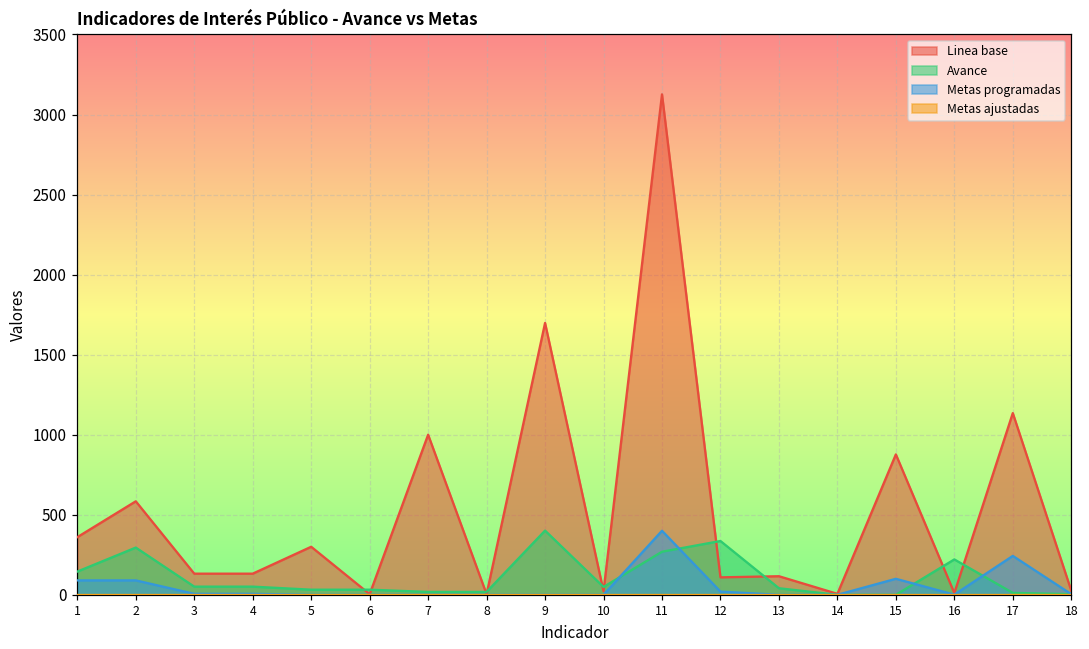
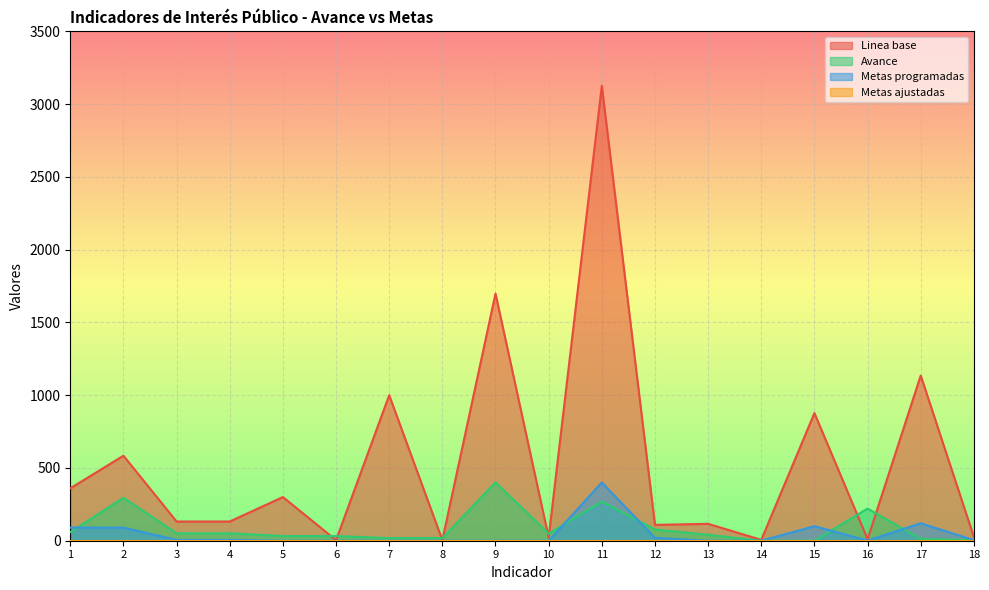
Avance, 1: 150 -> 60
Avance, 12: 340 -> 80
Metas programadas, 17: 240 -> 120
